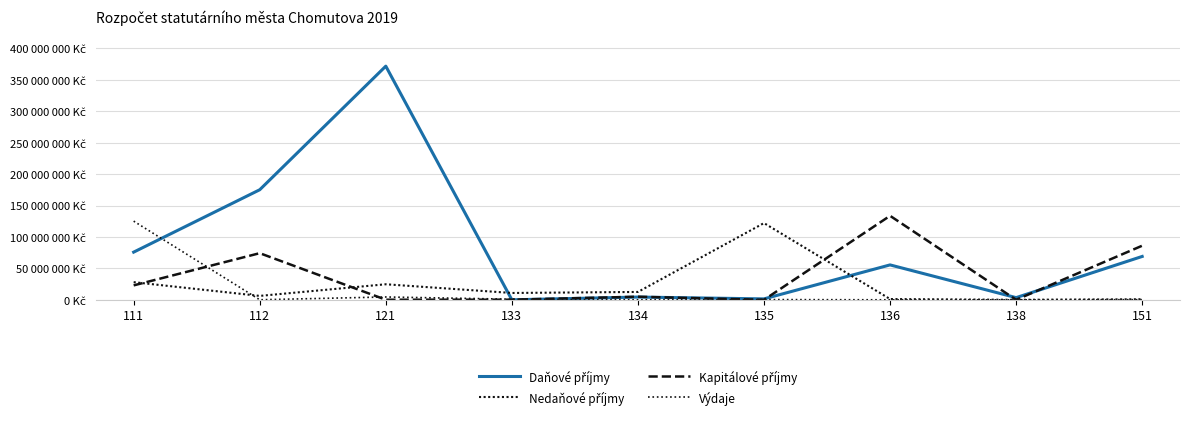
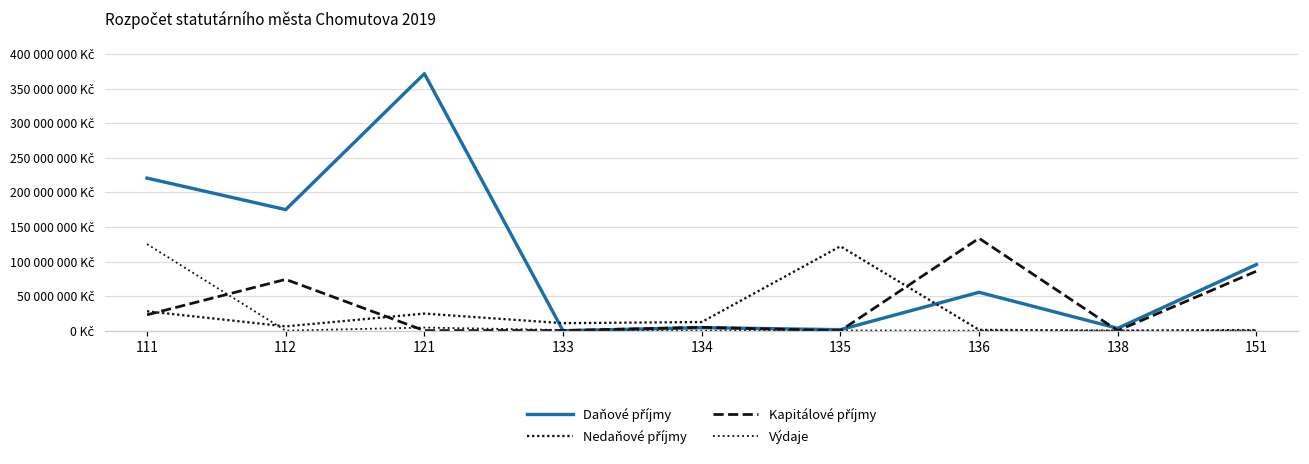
Daňové příjmy, 111: 80000000 Kč -> 220000000 Kč
Daňové příjmy, 151: 70000000 Kč -> 100000000 Kč
